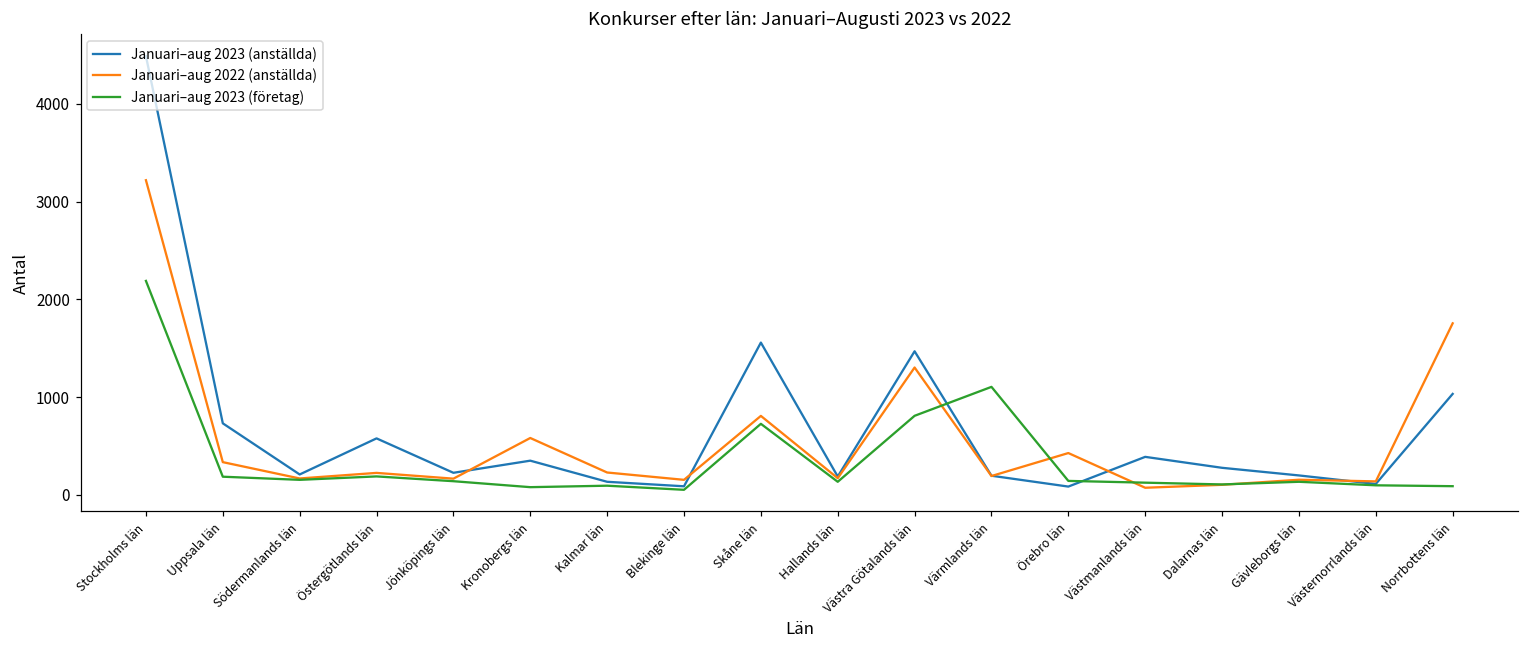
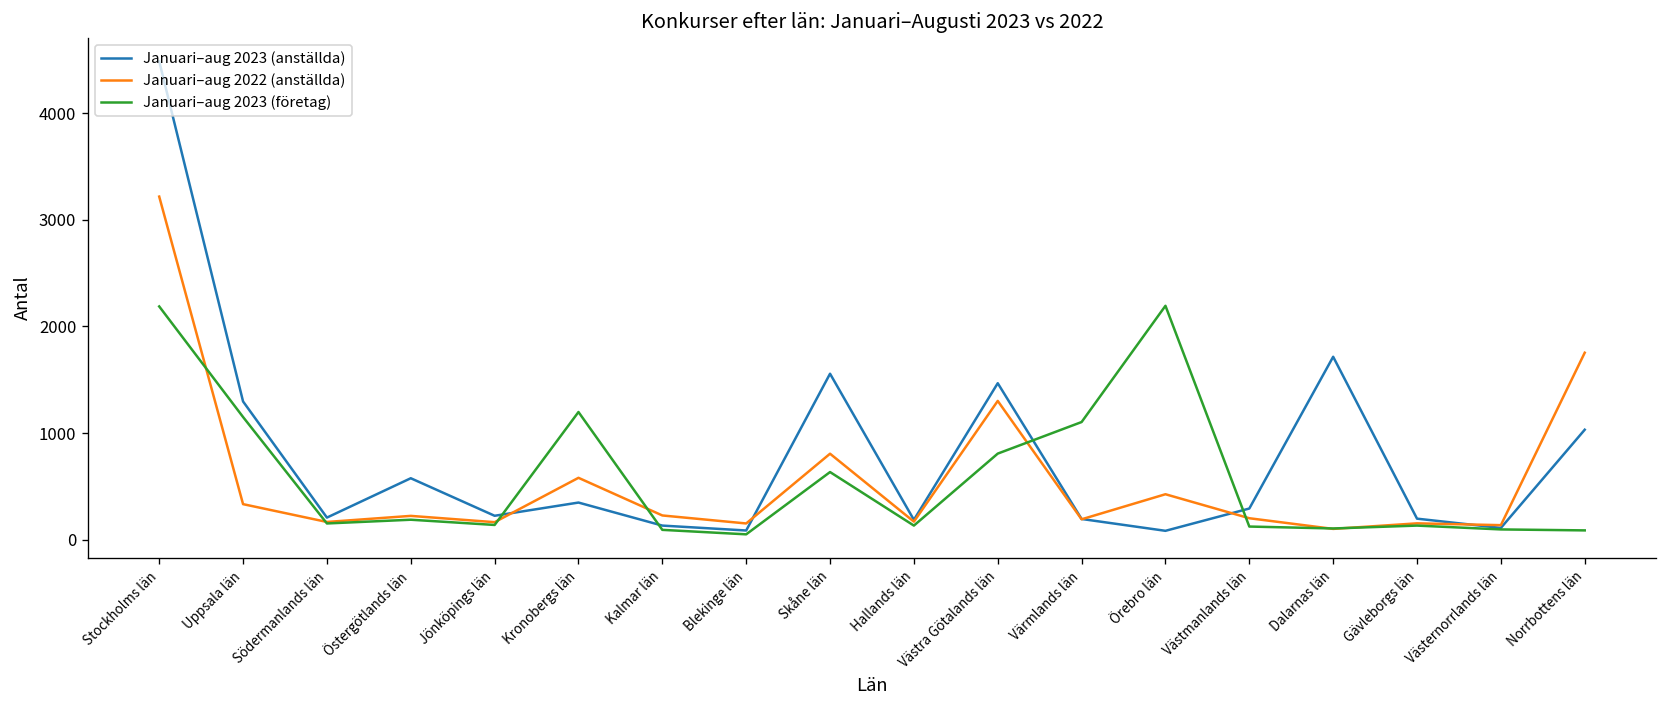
Januari–aug 2023 (anställda), Uppsala län: 700 -> 1300
Januari–aug 2023 (företag), Uppsala län: 200 -> 1200
Januari–aug 2023 (företag), Kronobergs län: 100 -> 1200
Januari–aug 2023 (företag), Skåne län: 700 -> 600
Januari–aug 2023 (företag), Örebro län: 100 -> 2200
Januari–aug 2023 (anställda), Västmanlands län: 400 -> 300
Januari–aug 2022 (anställda), Västmanlands län: 100 -> 200
Januari–aug 2023 (anställda), Dalarnas län: 300 -> 1700
